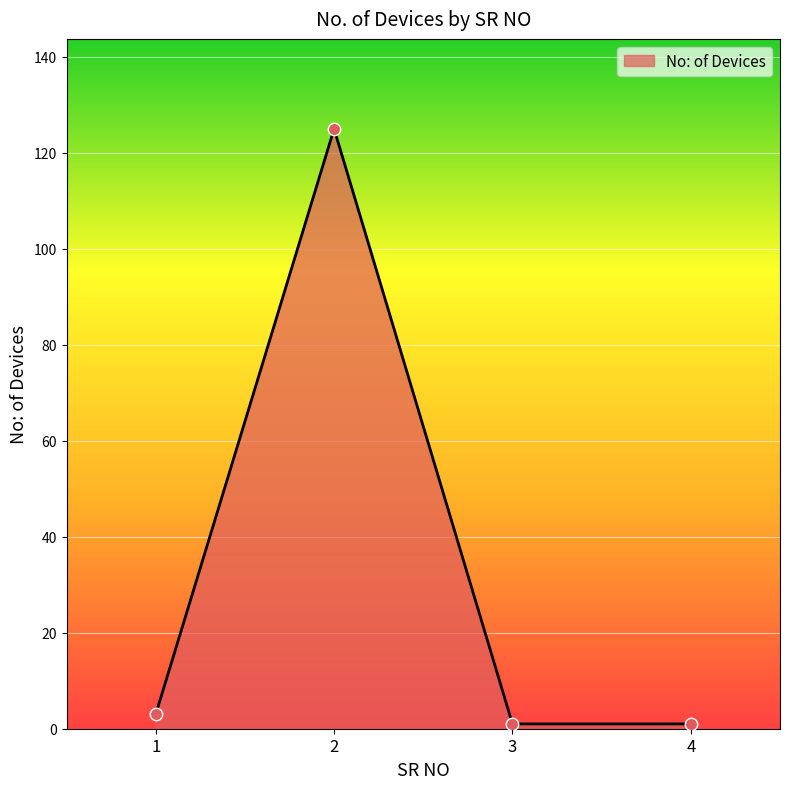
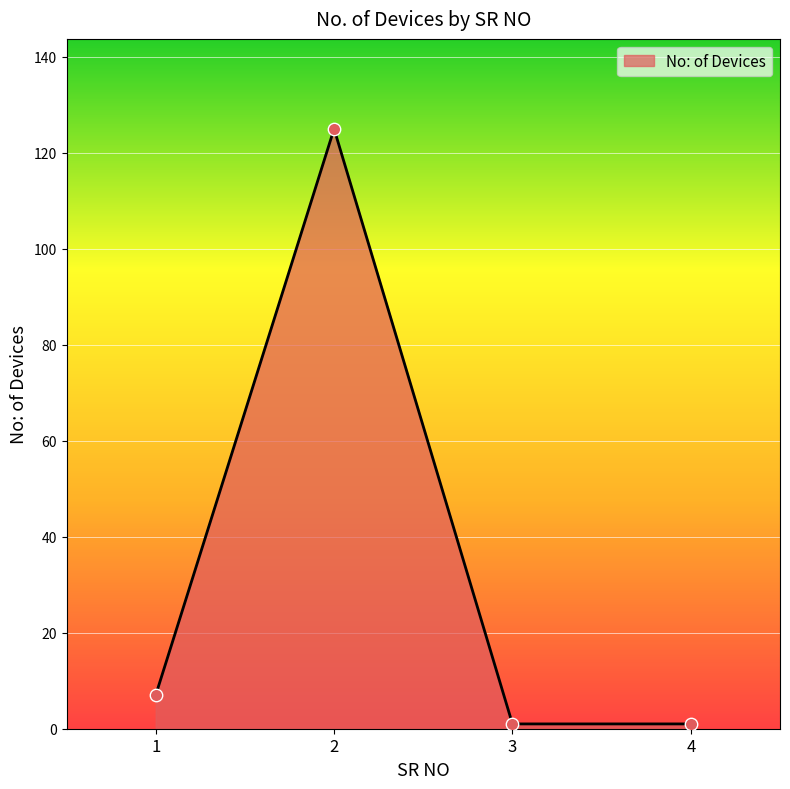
1: 3 -> 7
